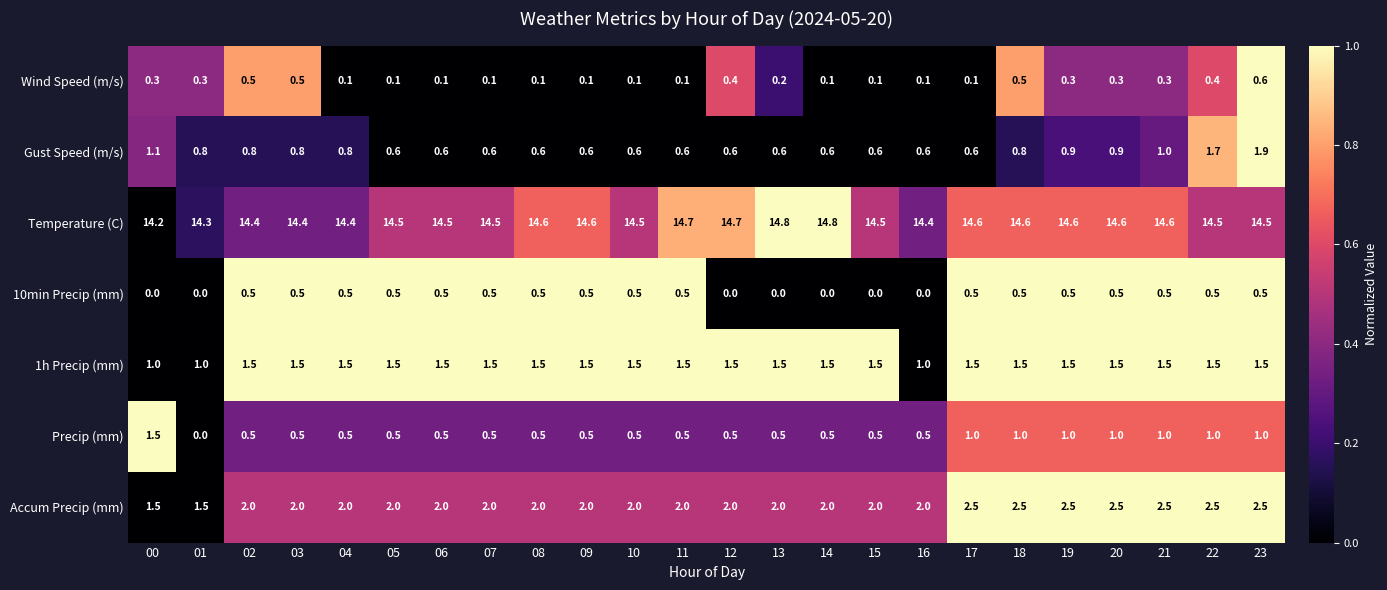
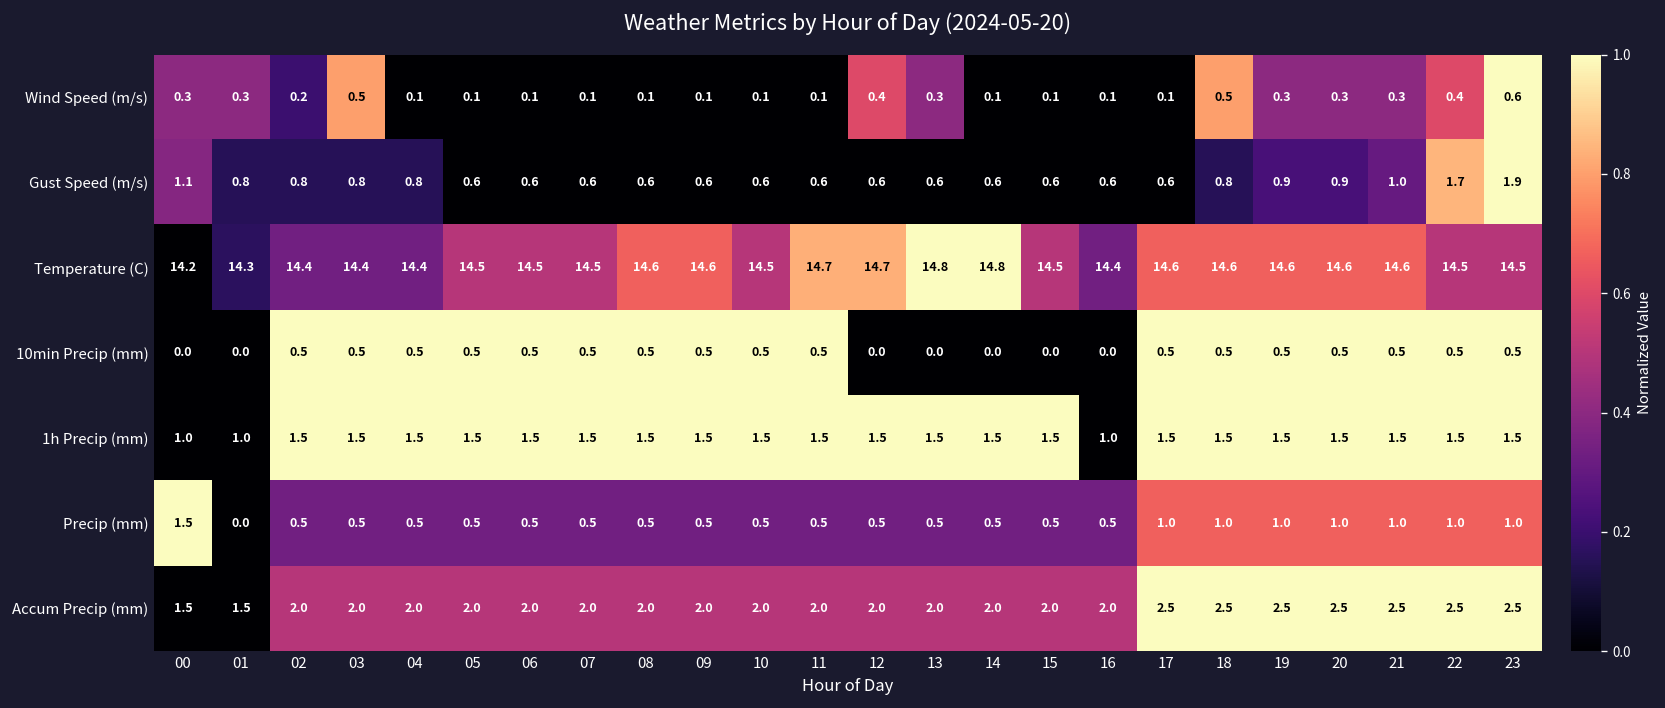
Wind Speed (m/s), 02: 0.5 -> 0.2
Wind Speed (m/s), 13: 0.2 -> 0.3
